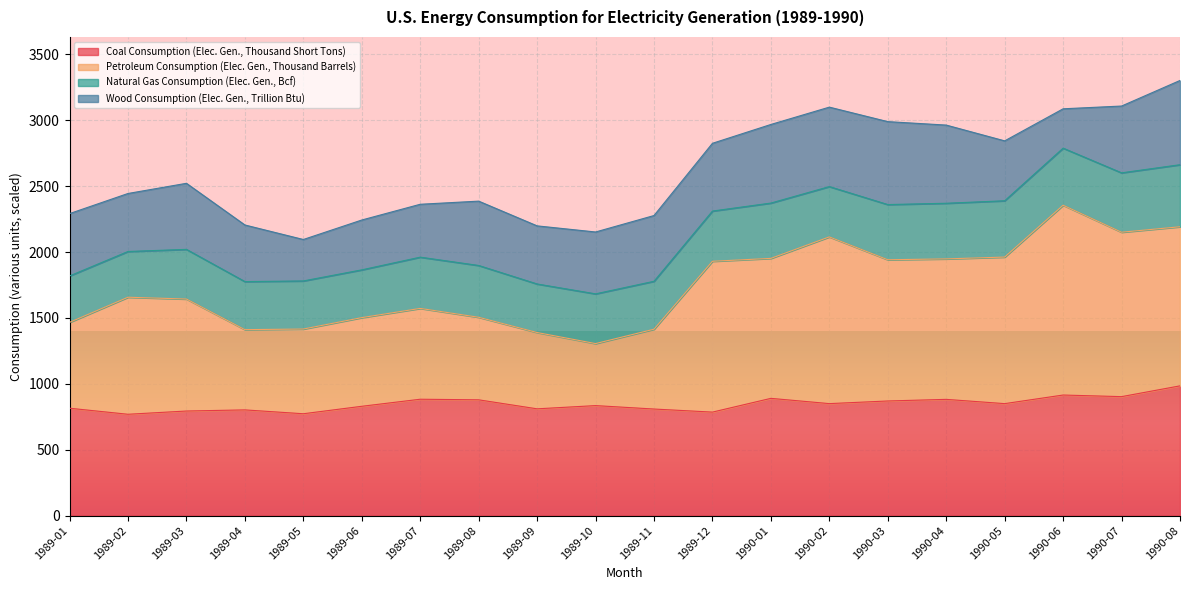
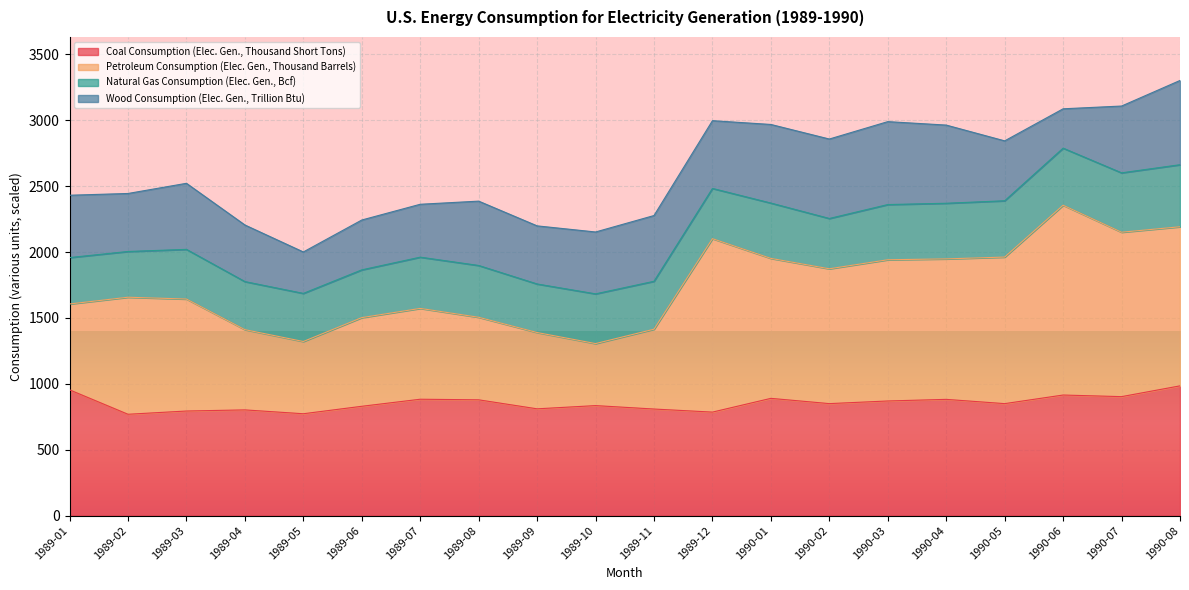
Coal Consumption (Elec. Gen., Thousand Short Tons), 1989-01: 820 -> 950
Petroleum Consumption (Elec. Gen., Thousand Barrels), 1989-05: 640 -> 550
Petroleum Consumption (Elec. Gen., Thousand Barrels), 1989-12: 1140 -> 1320
Petroleum Consumption (Elec. Gen., Thousand Barrels), 1990-02: 1260 -> 1020
